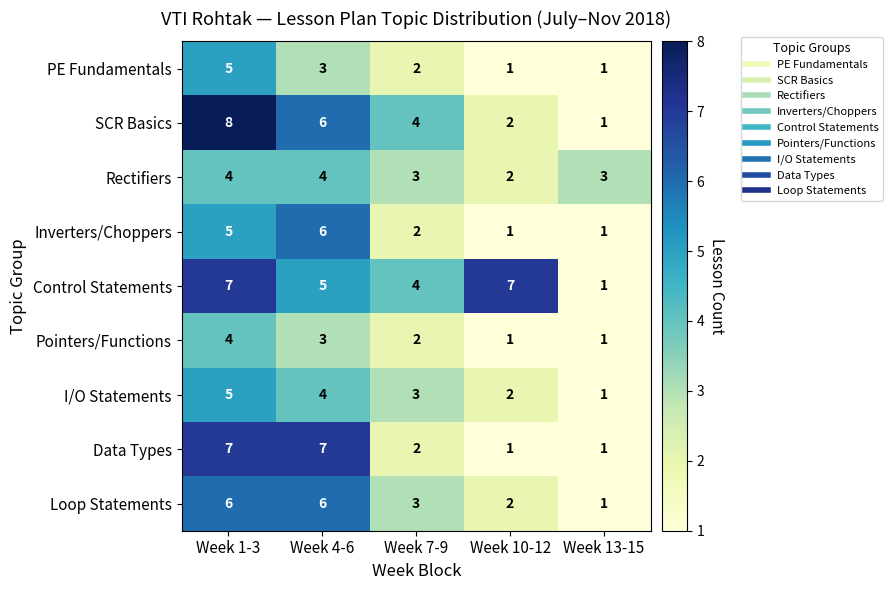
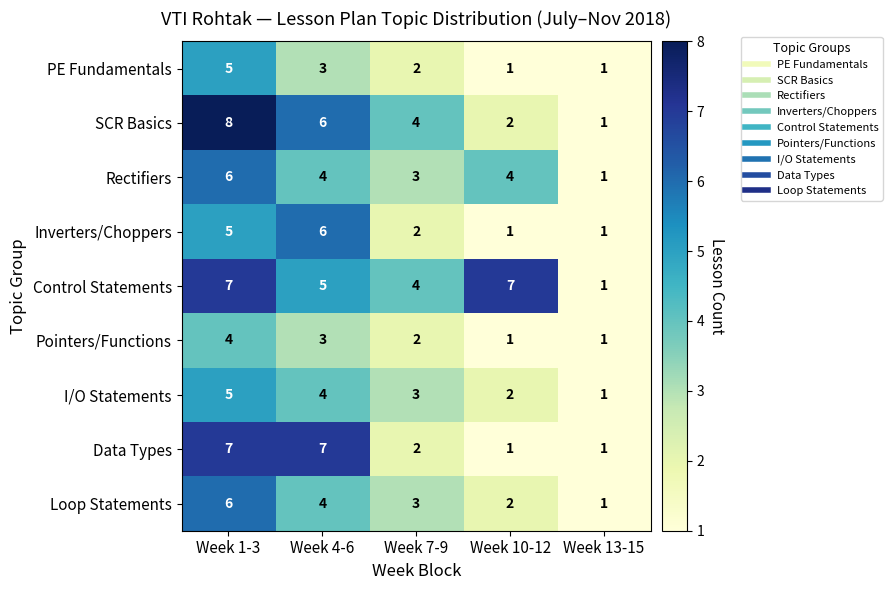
Rectifiers, Week 1-3: 4 -> 6
Rectifiers, Week 10-12: 2 -> 4
Rectifiers, Week 13-15: 3 -> 1
Loop Statements, Week 4-6: 6 -> 4
